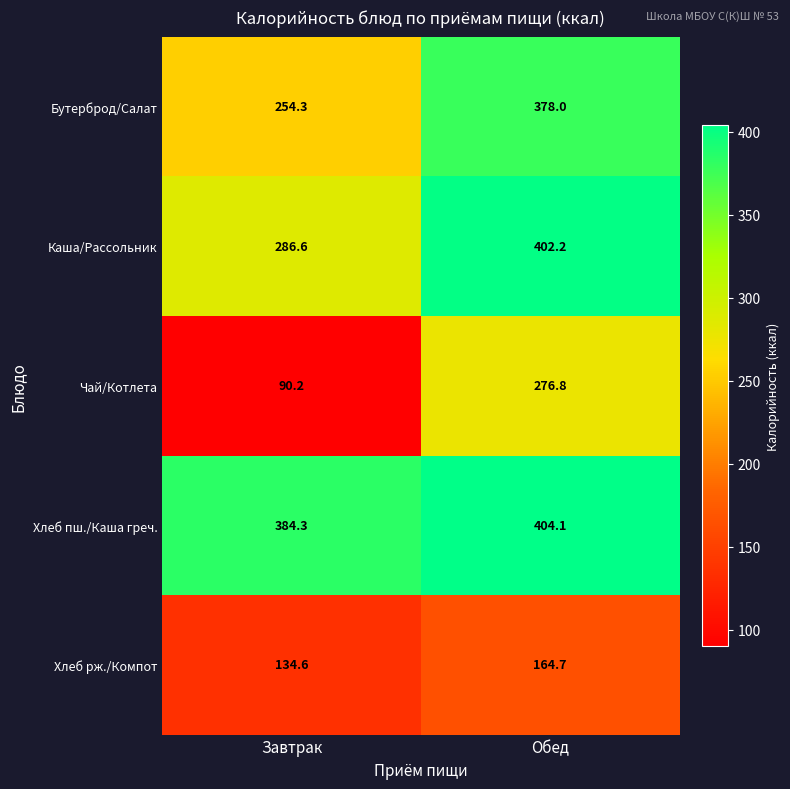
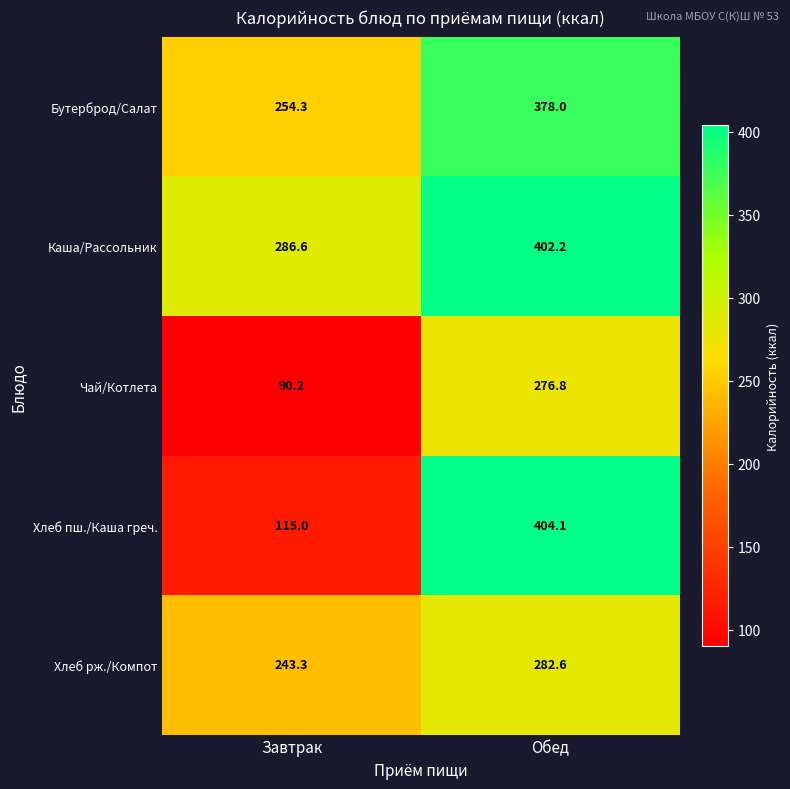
Хлеб пш./Каша греч., Завтрак: 384.3 -> 115.0
Хлеб рж./Компот, Завтрак: 134.6 -> 243.3
Хлеб рж./Компот, Обед: 164.7 -> 282.6
